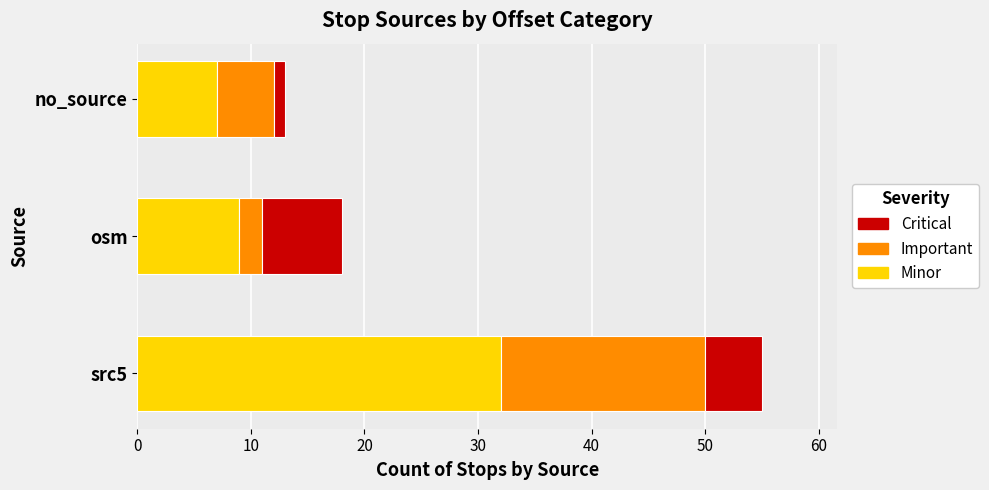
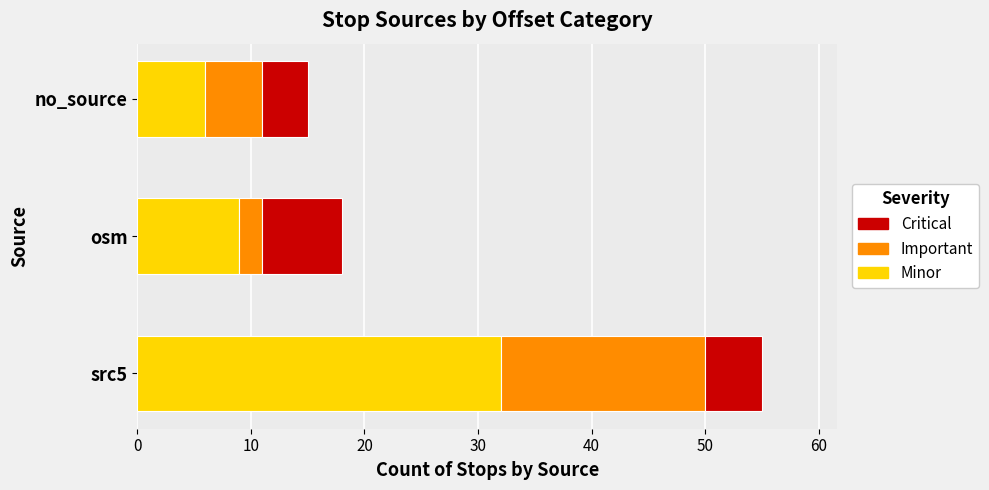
Minor, no_source: 7 -> 6
Critical, no_source: 1 -> 4
